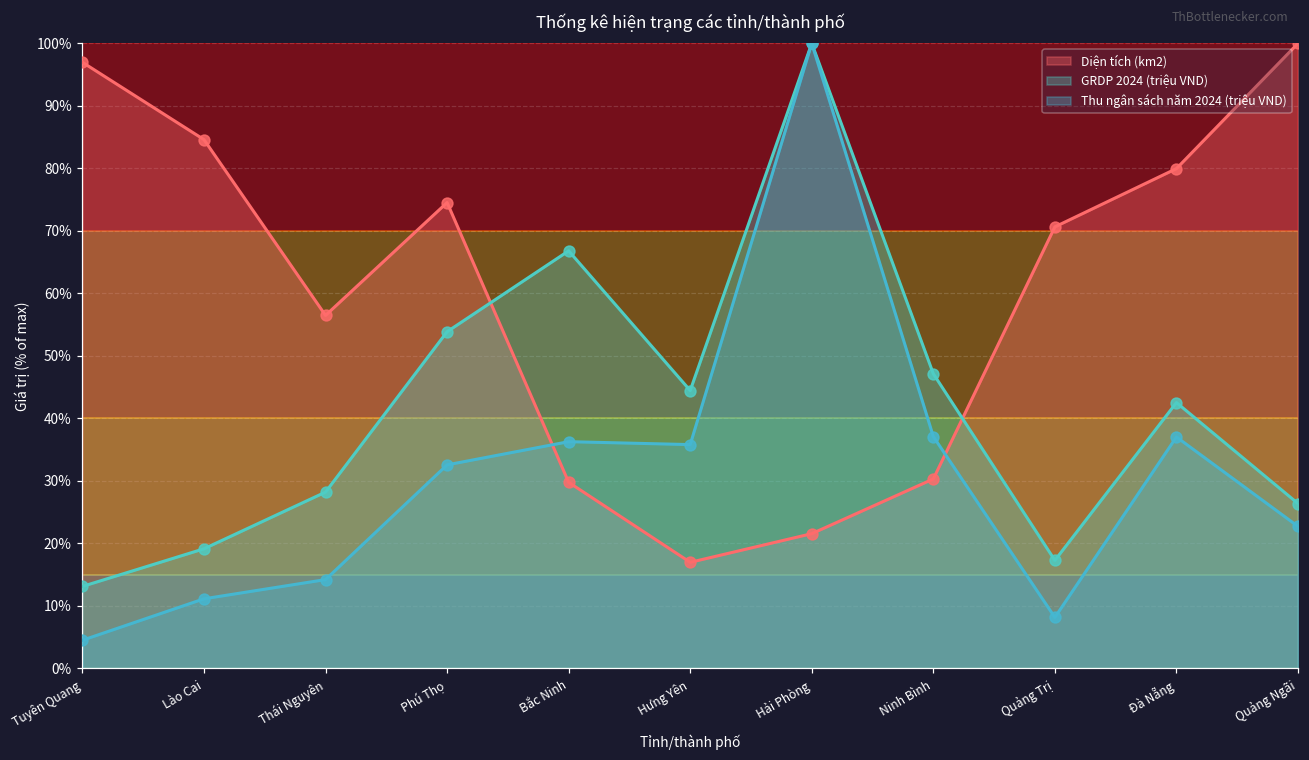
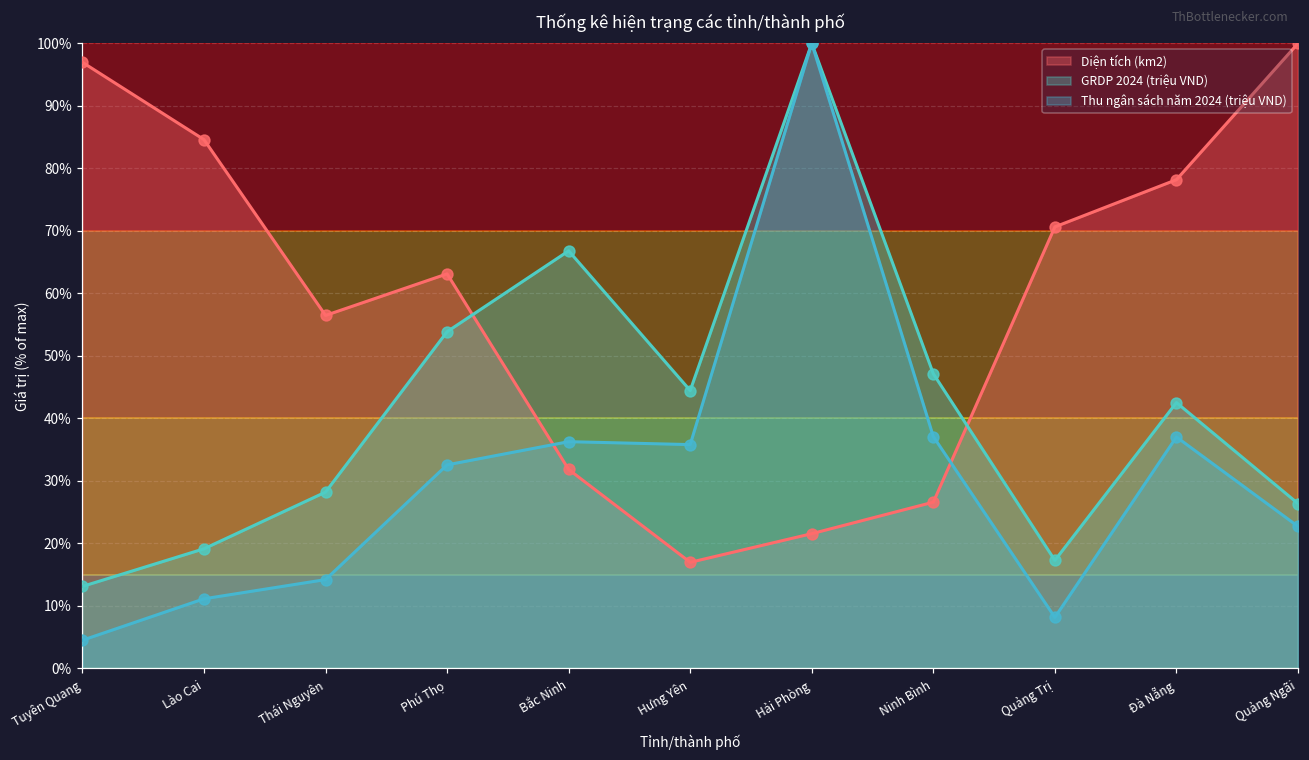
Diện tích (km2), Phú Thọ: 75% -> 63%
Diện tích (km2), Bắc Ninh: 30% -> 32%
Diện tích (km2), Ninh Bình: 30% -> 27%
Diện tích (km2), Đà Nẵng: 80% -> 78%
